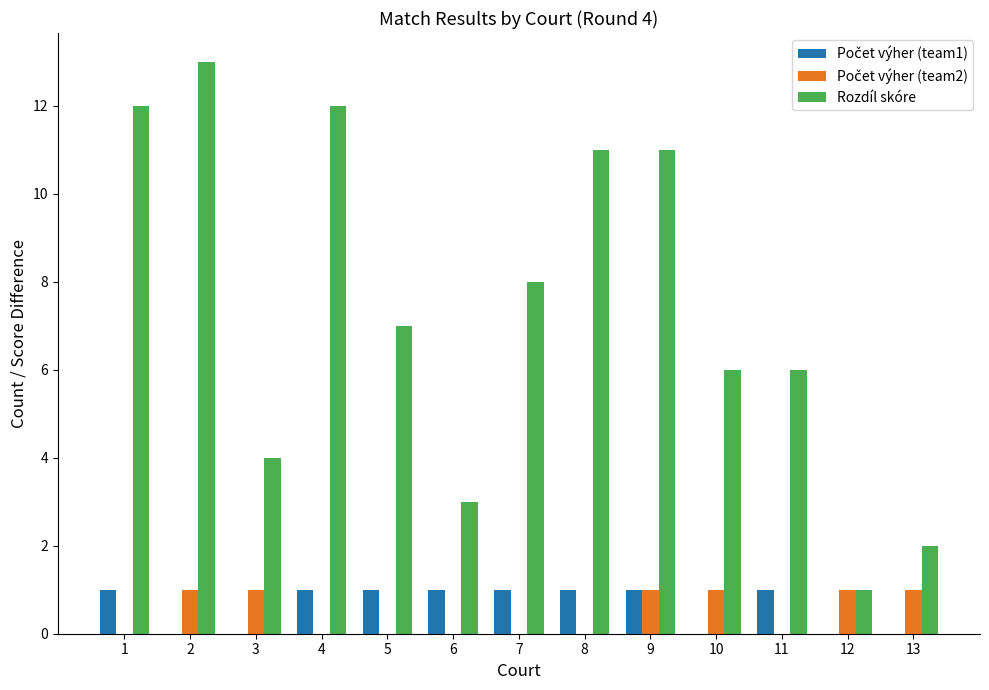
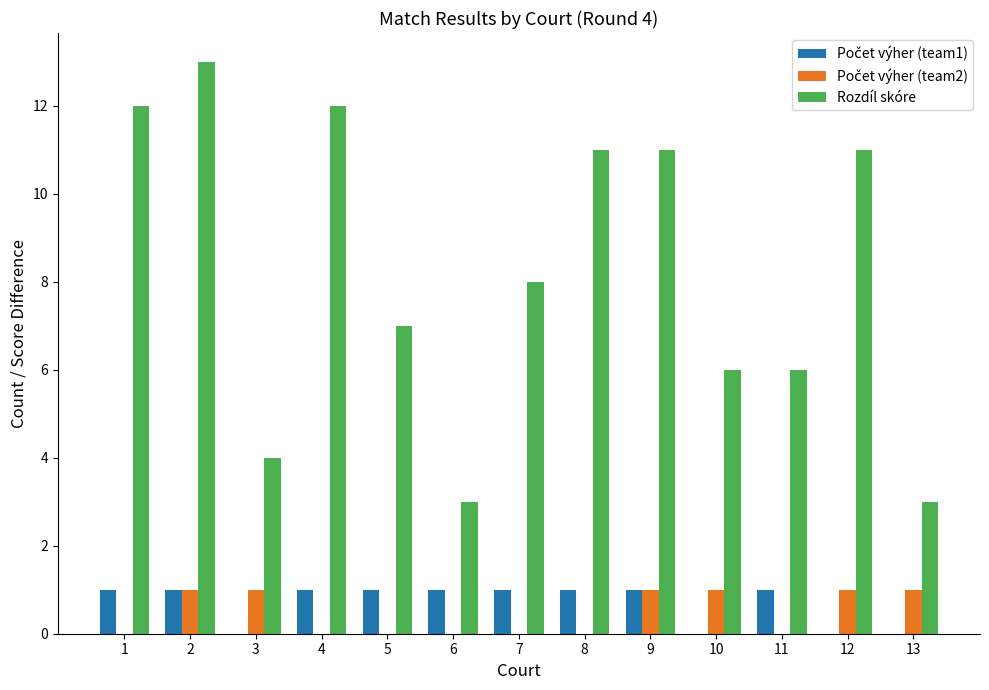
Počet výher (team1), 2: 0 -> 1
Rozdíl skóre, 12: 1 -> 11
Rozdíl skóre, 13: 2 -> 3
